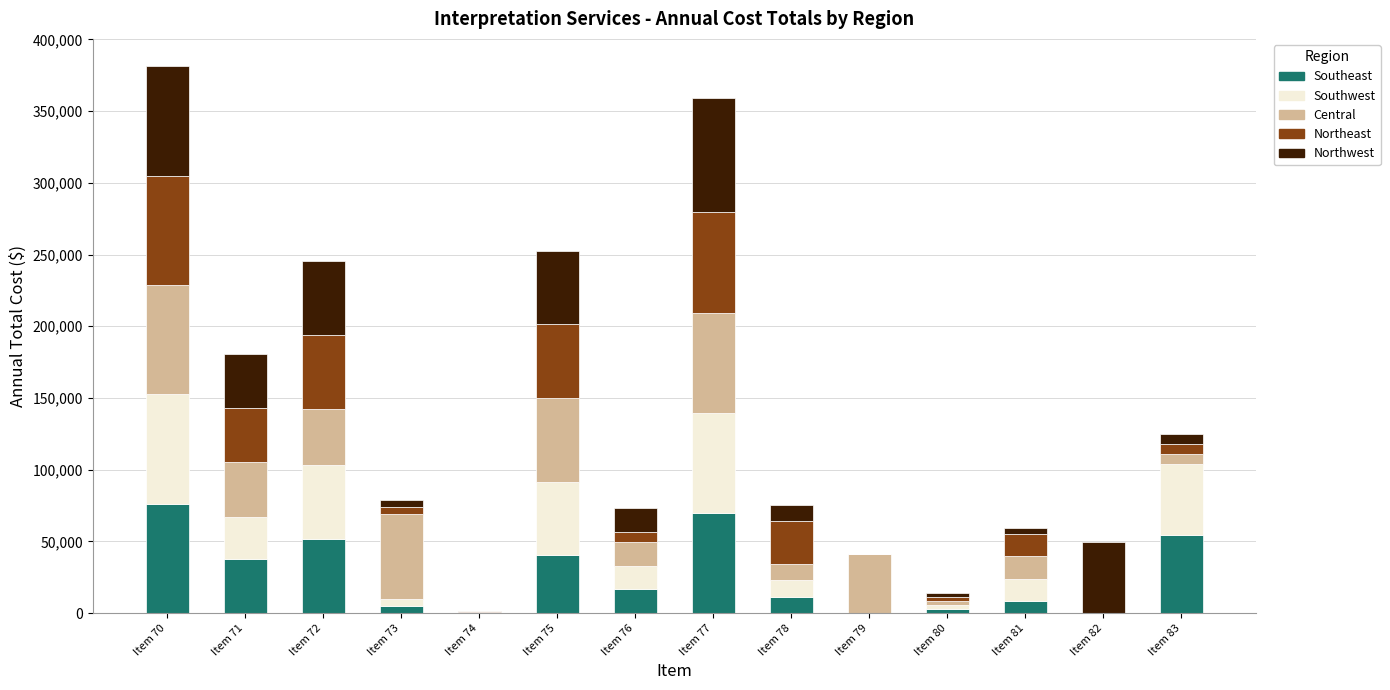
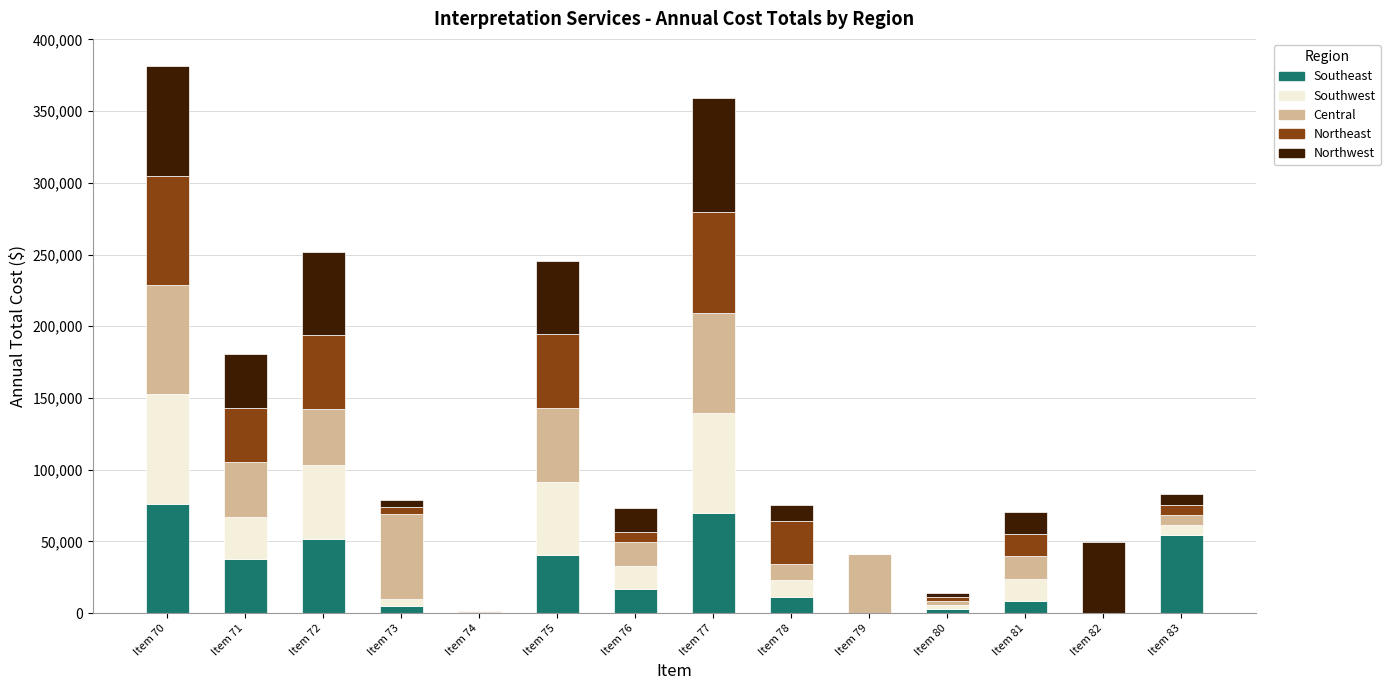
Northwest, Item 72: 52,000 -> 58,000
Central, Item 75: 58,000 -> 51,000
Northwest, Item 81: 4,000 -> 16,000
Southwest, Item 83: 49,000 -> 7,000
